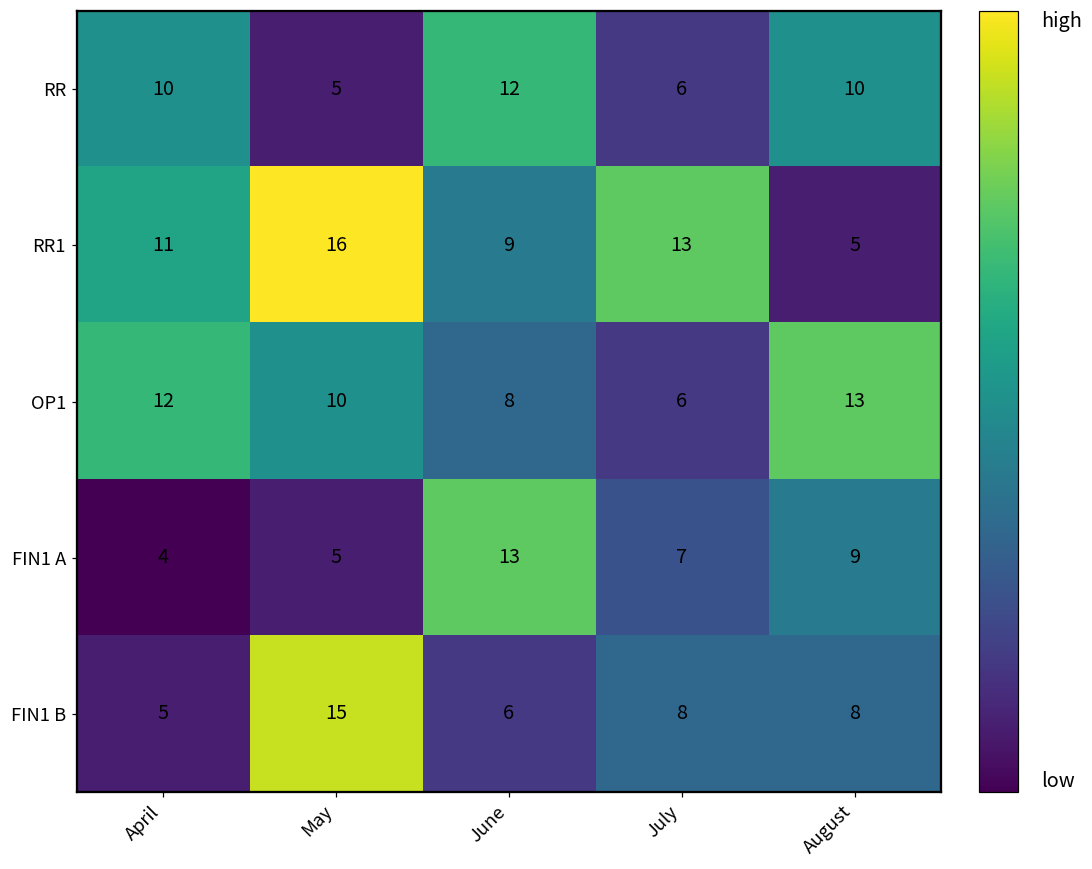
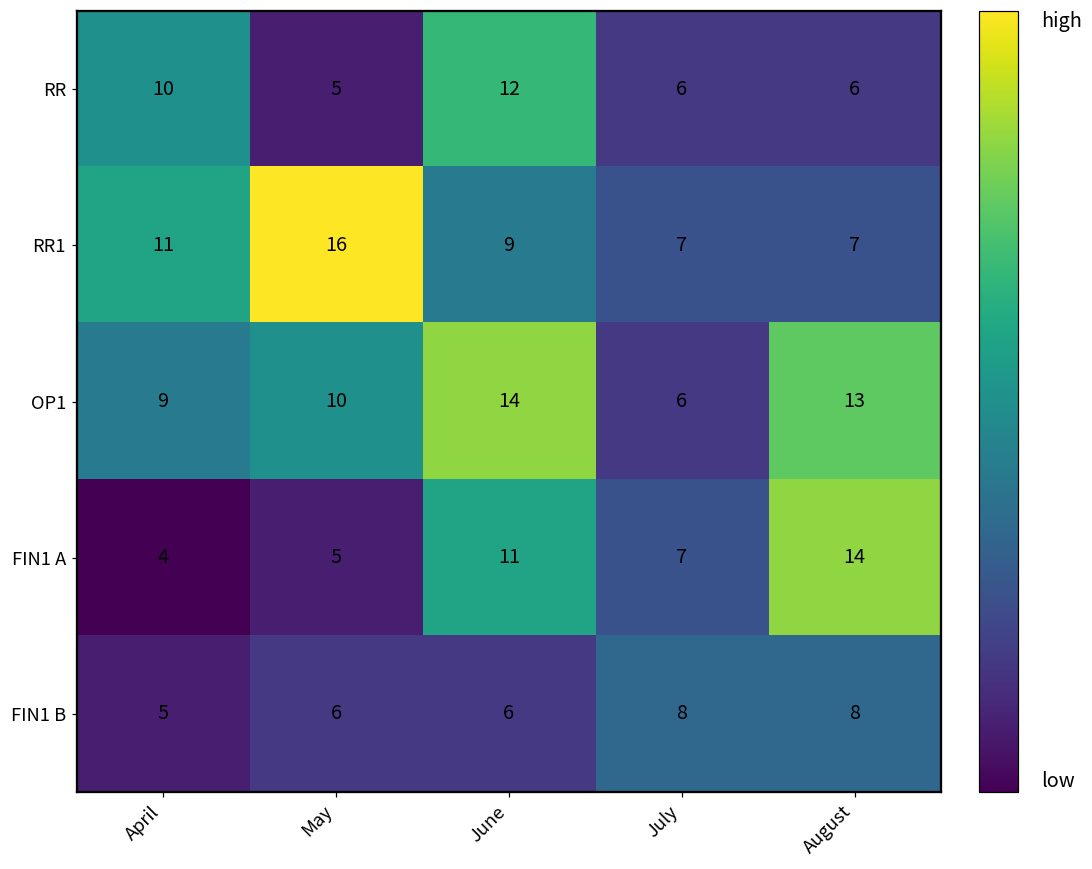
RR, August: 10 -> 6
RR1, July: 13 -> 7
RR1, August: 5 -> 7
OP1, April: 12 -> 9
OP1, June: 8 -> 14
FIN1 A, June: 13 -> 11
FIN1 A, August: 9 -> 14
FIN1 B, May: 15 -> 6
